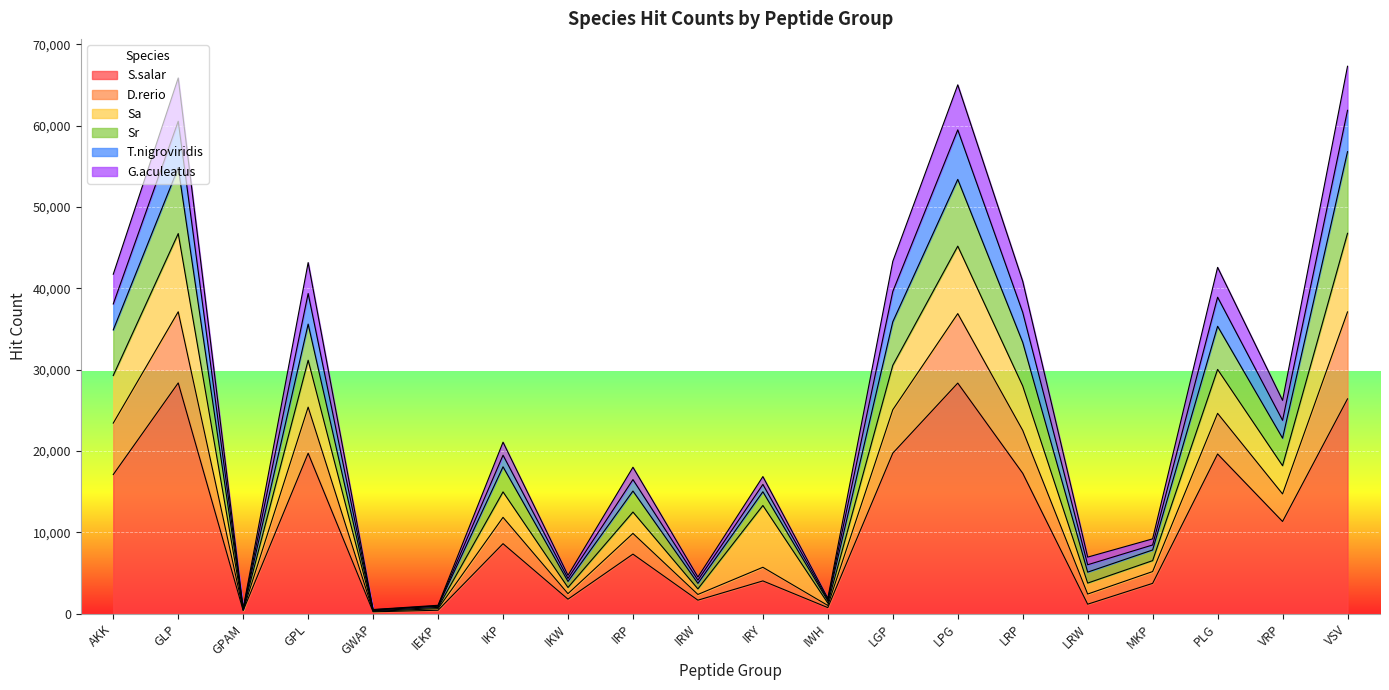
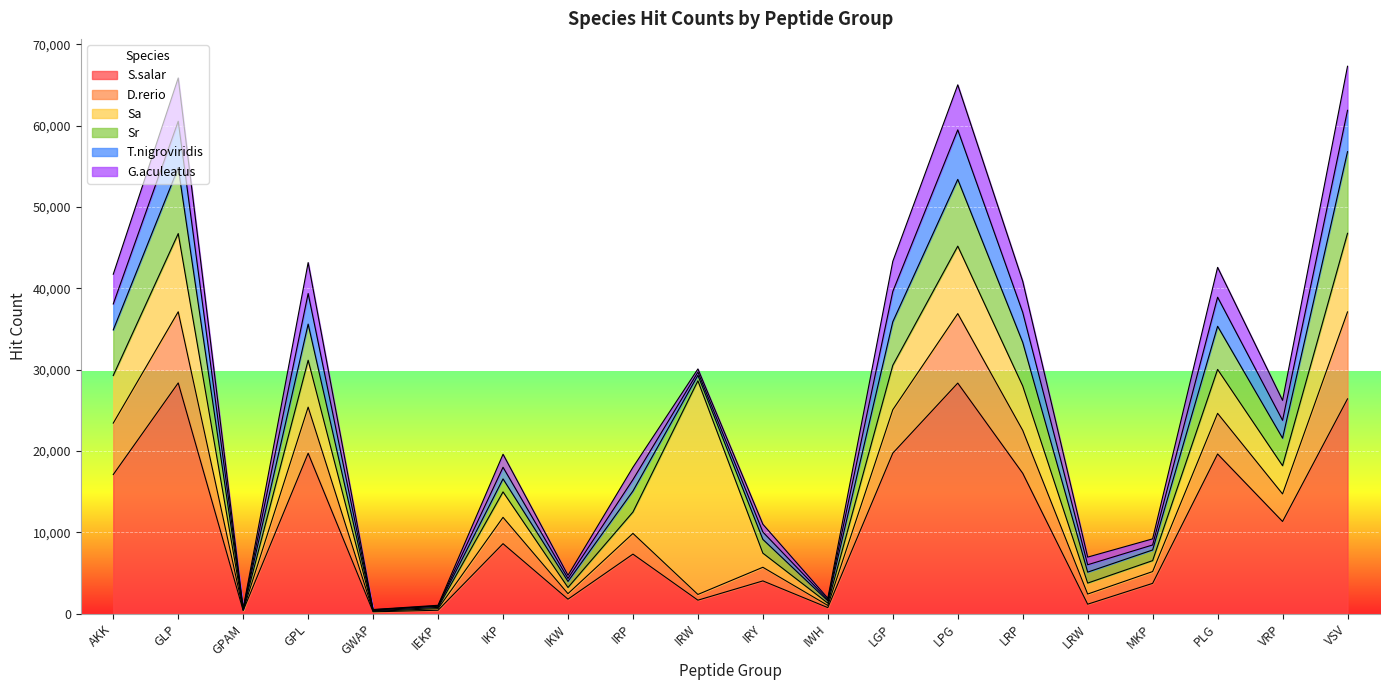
Sr, IKP: 3,000 -> 2,000
Sa, IRW: 1,000 -> 26,000
Sa, IRY: 8,000 -> 2,000
